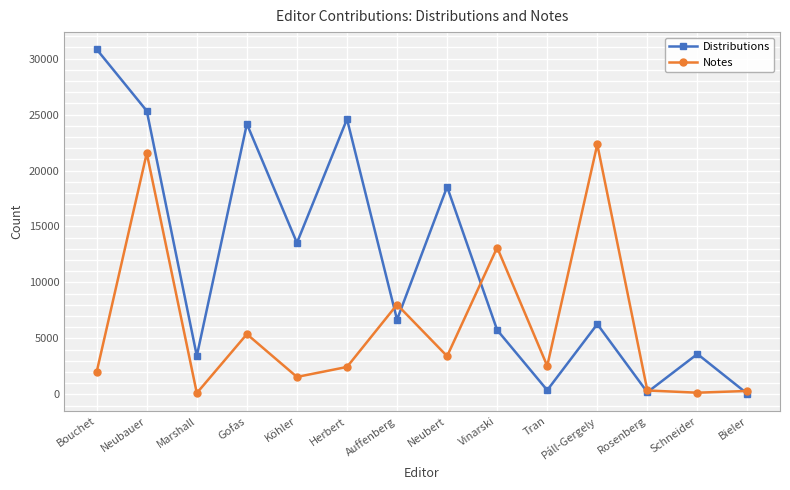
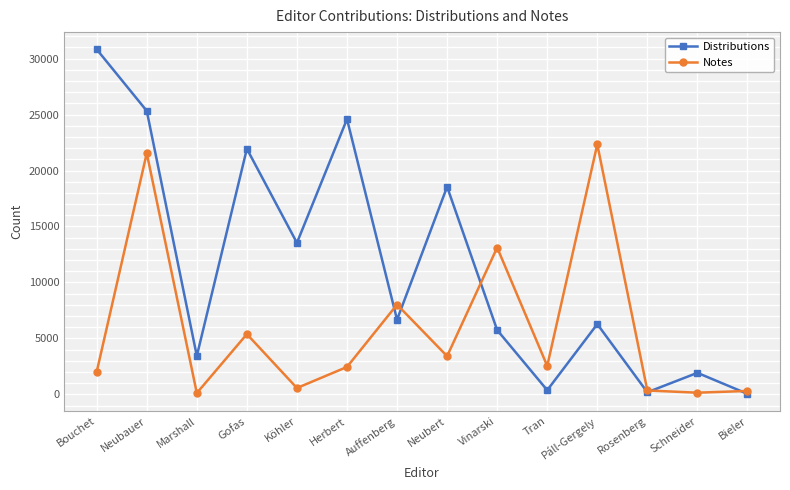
Distributions, Gofas: 24200 -> 21900
Notes, Köhler: 1600 -> 600
Distributions, Schneider: 3600 -> 1900
